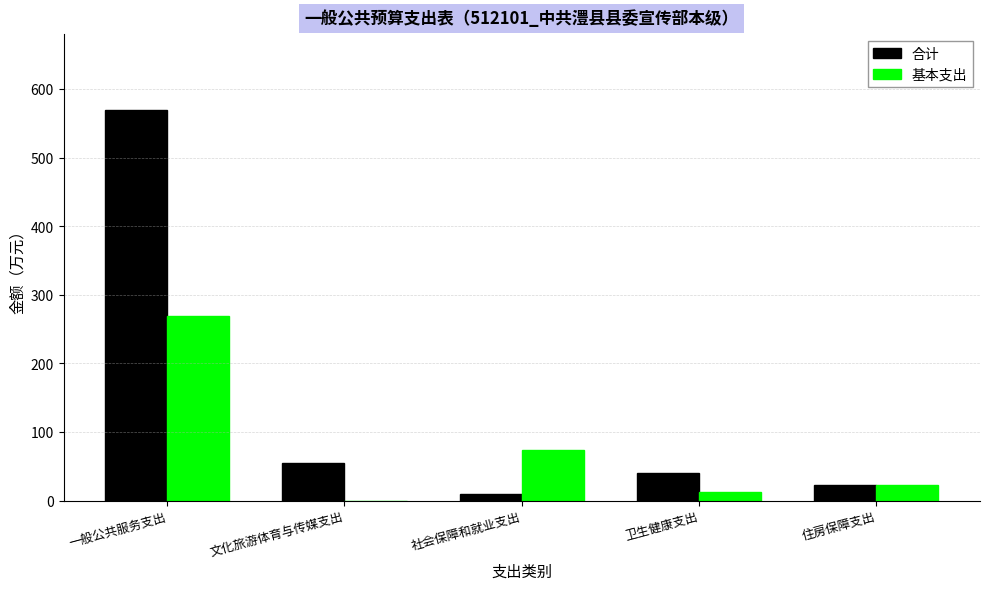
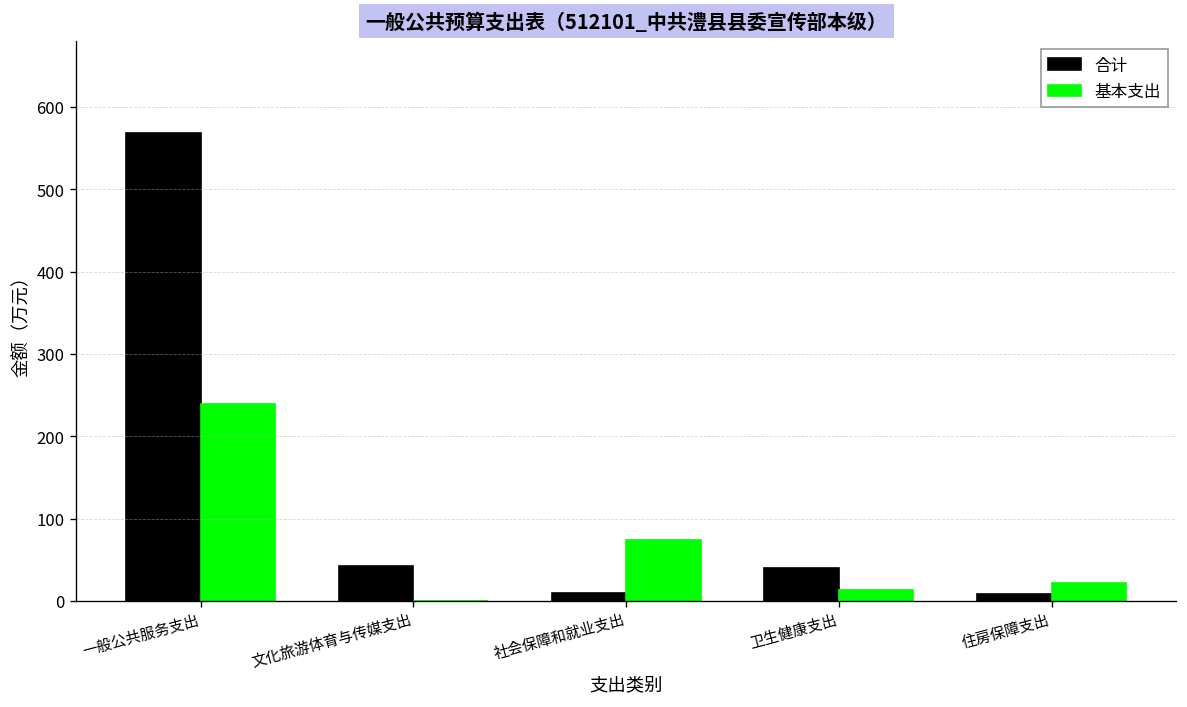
基本支出, 一般公共服务支出: 270 -> 240
合计, 文化旅游体育与传媒支出: 60 -> 40
合计, 住房保障支出: 20 -> 10
